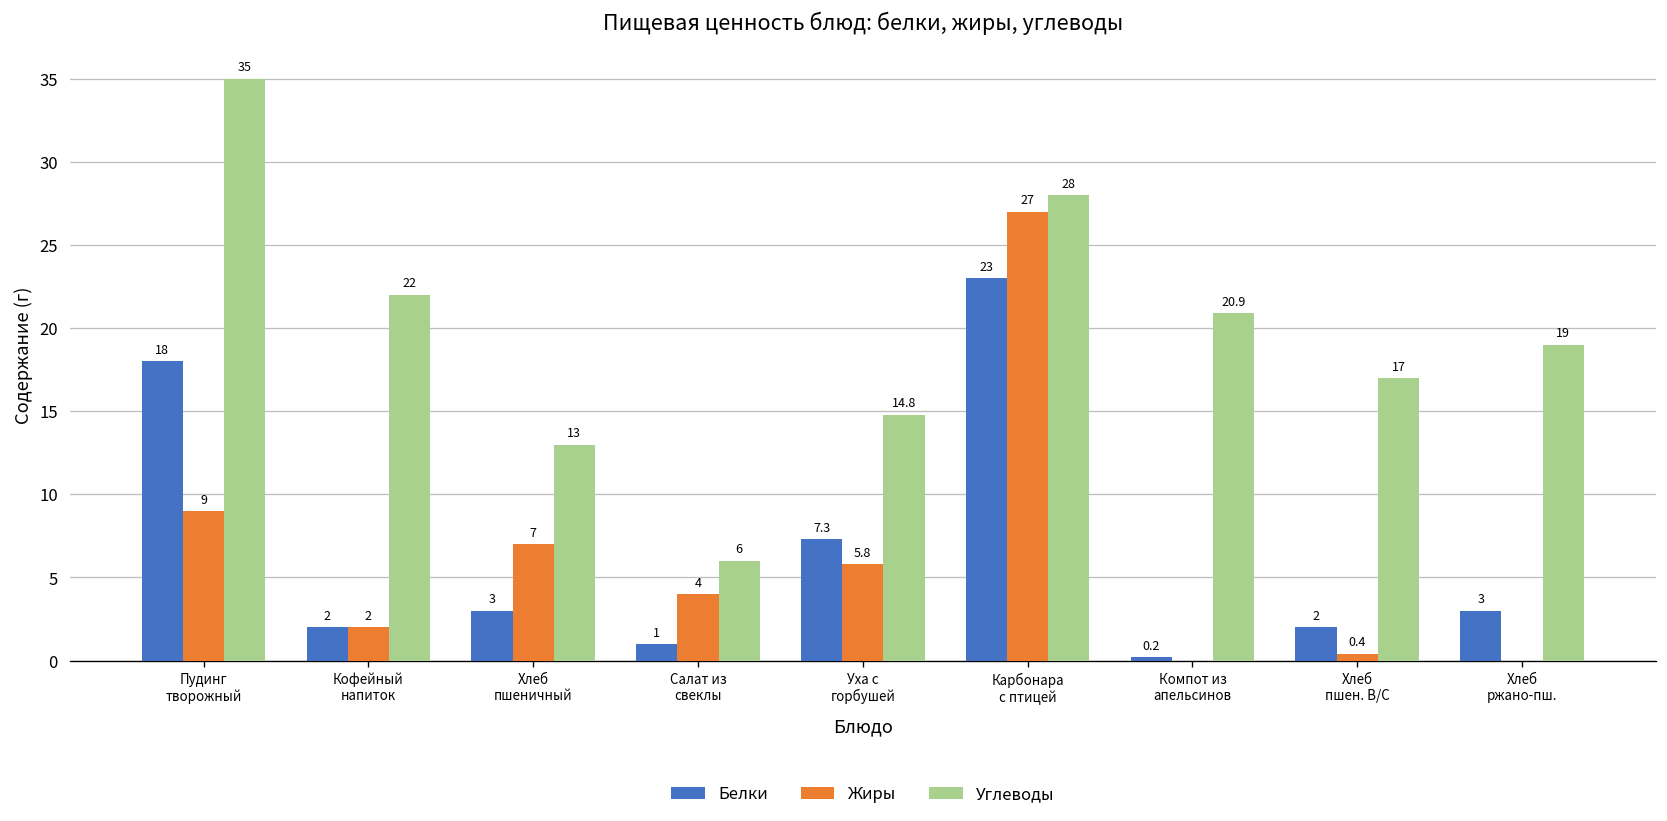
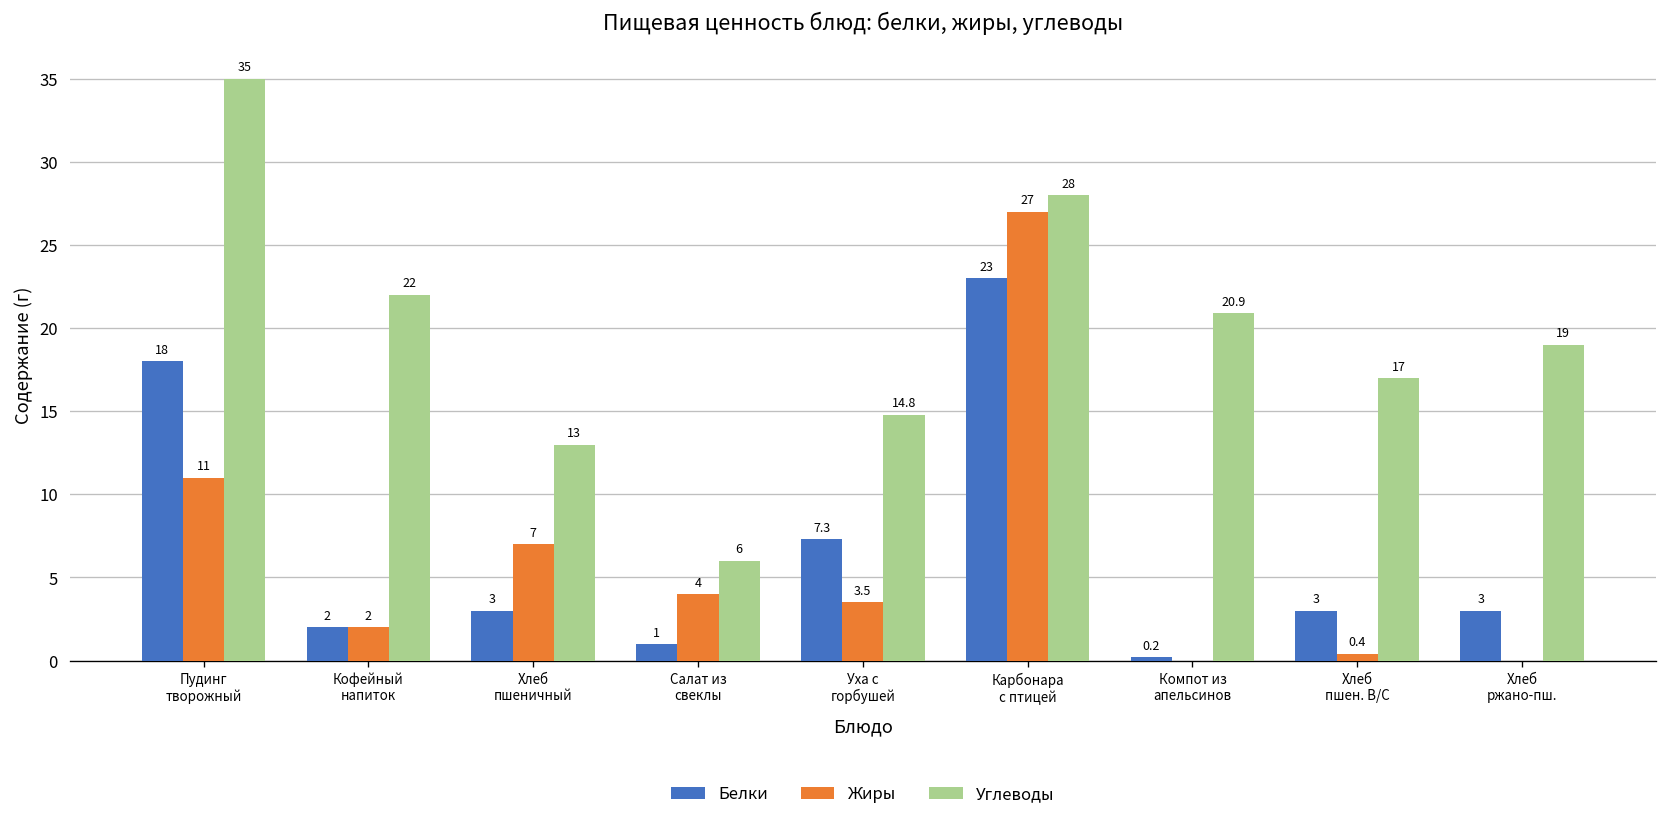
Жиры, Пудинг творожный: 9 -> 11
Жиры, Уха с горбушей: 5.8 -> 3.5
Белки, Хлеб пшен. В/С: 2 -> 3
